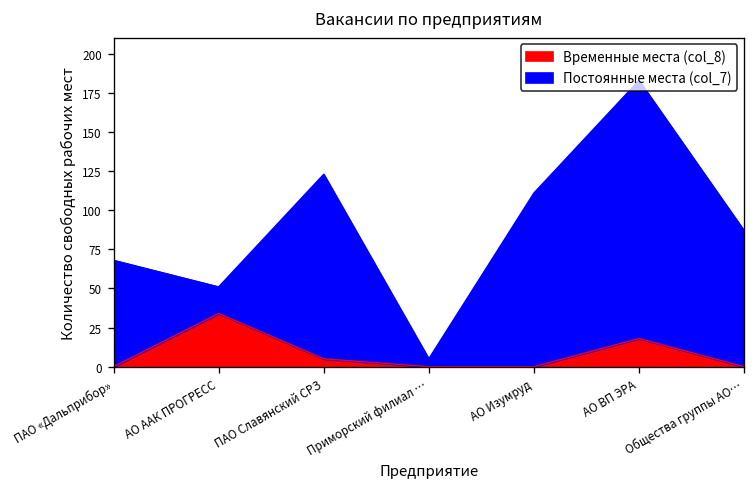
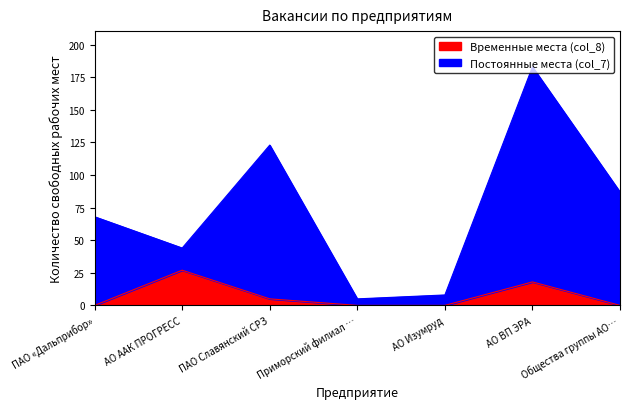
Временные места (col_8), АО ААК ПРОГРЕСС: 34 -> 27
Постоянные места (col_7), АО Изумруд: 111 -> 8
